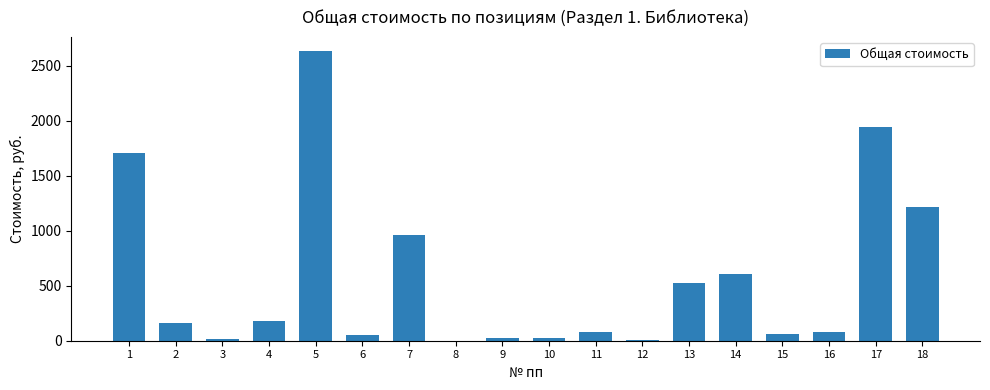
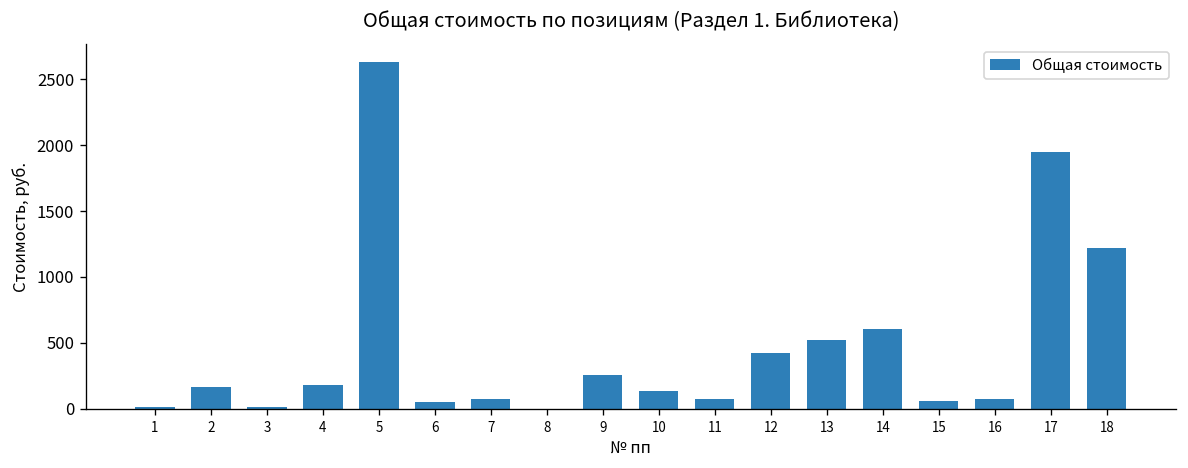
1: 1710 -> 20
7: 960 -> 80
9: 20 -> 250
10: 20 -> 130
12: 10 -> 420
